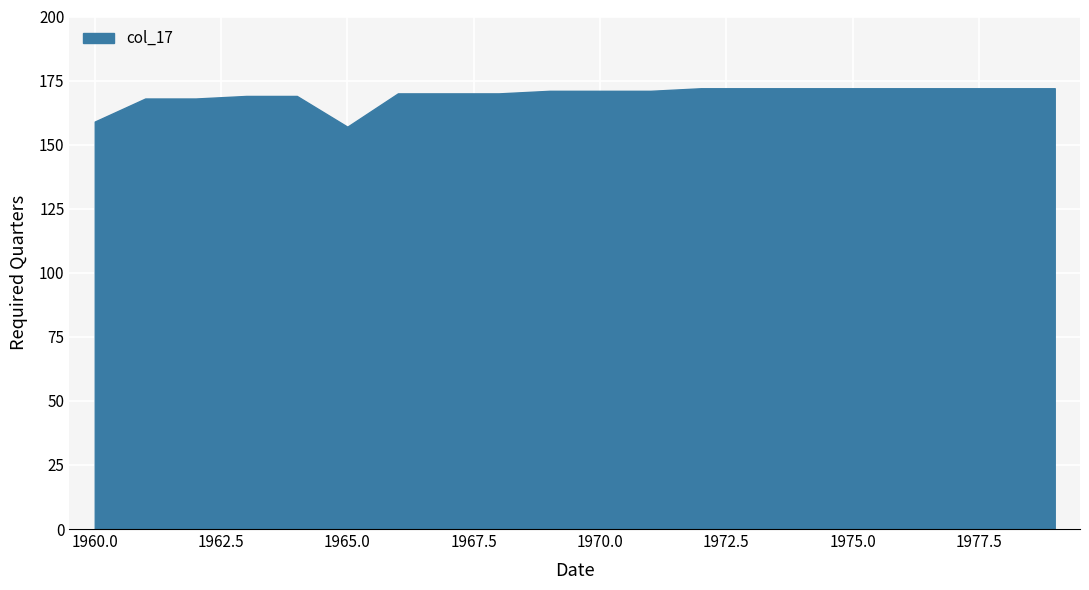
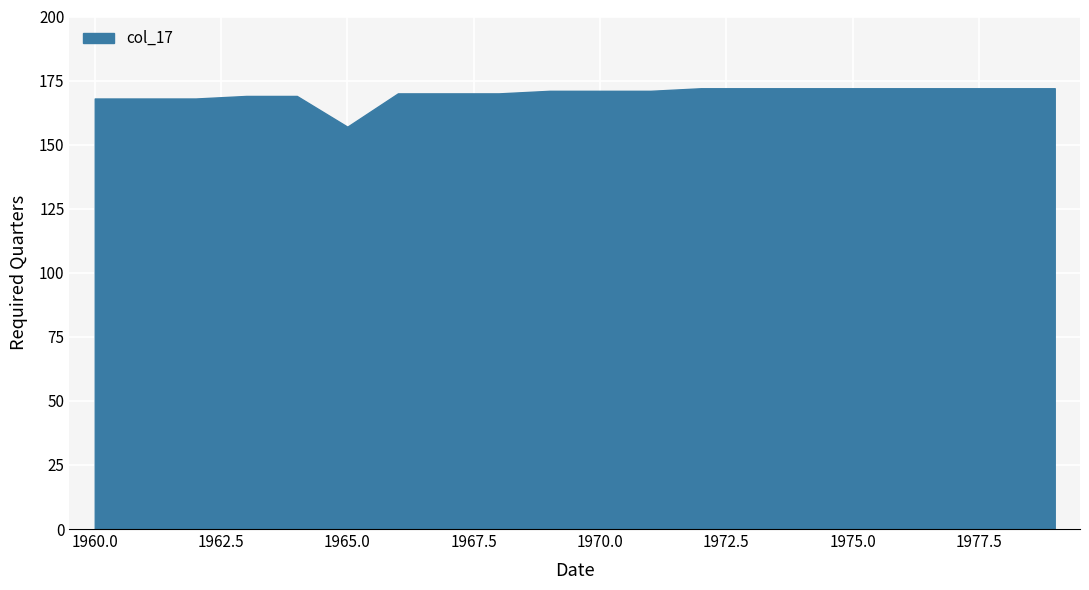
1960.0: 159 -> 168
